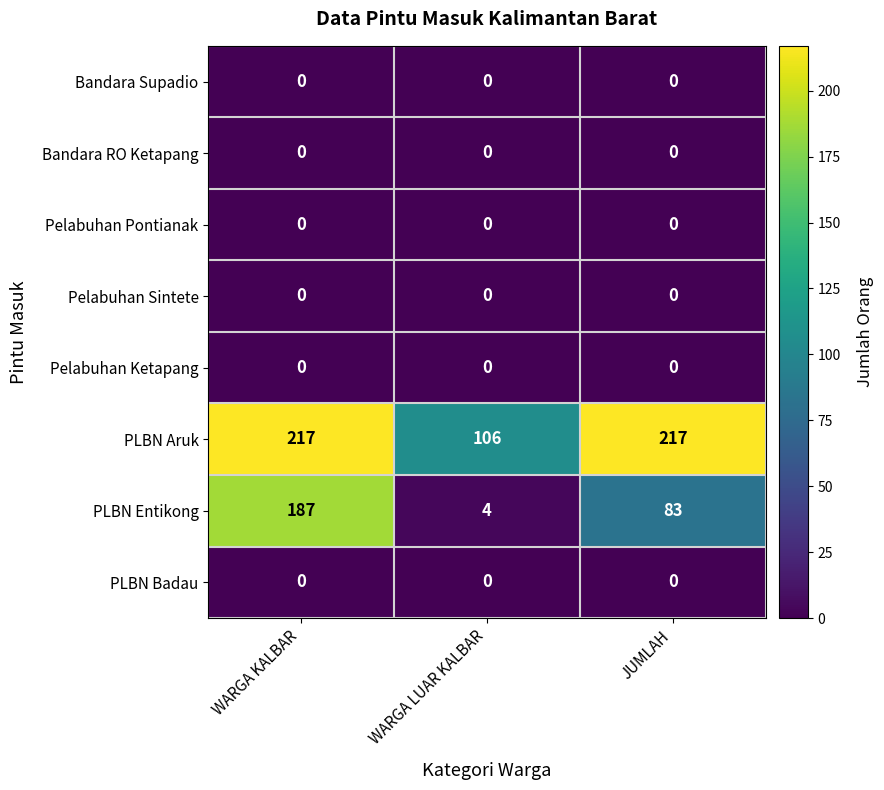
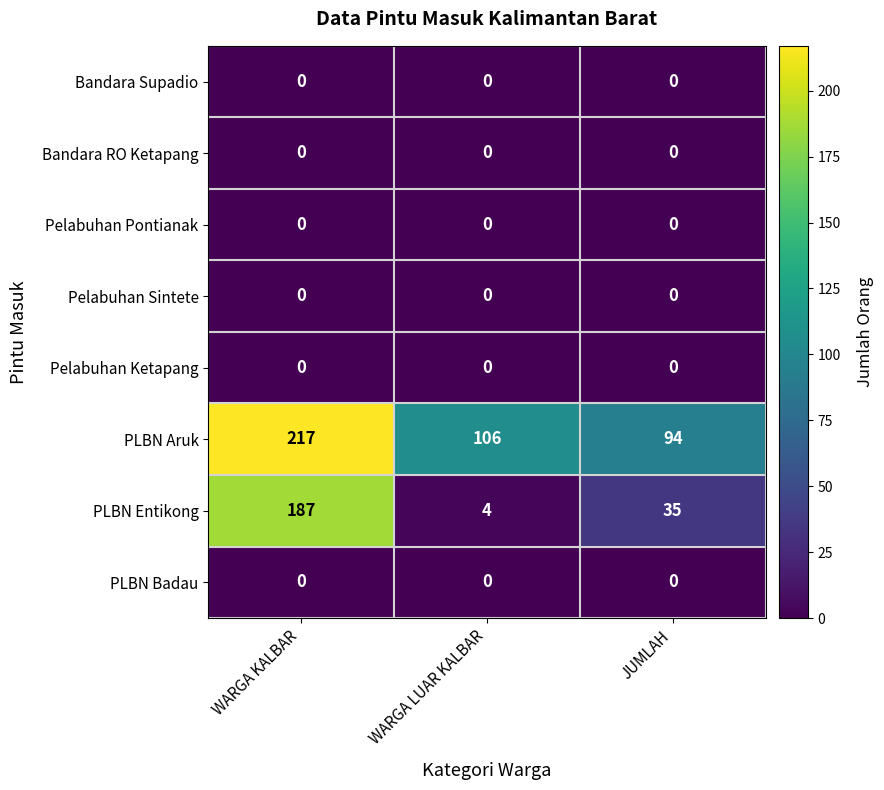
PLBN Aruk, JUMLAH: 217 -> 94
PLBN Entikong, JUMLAH: 83 -> 35
